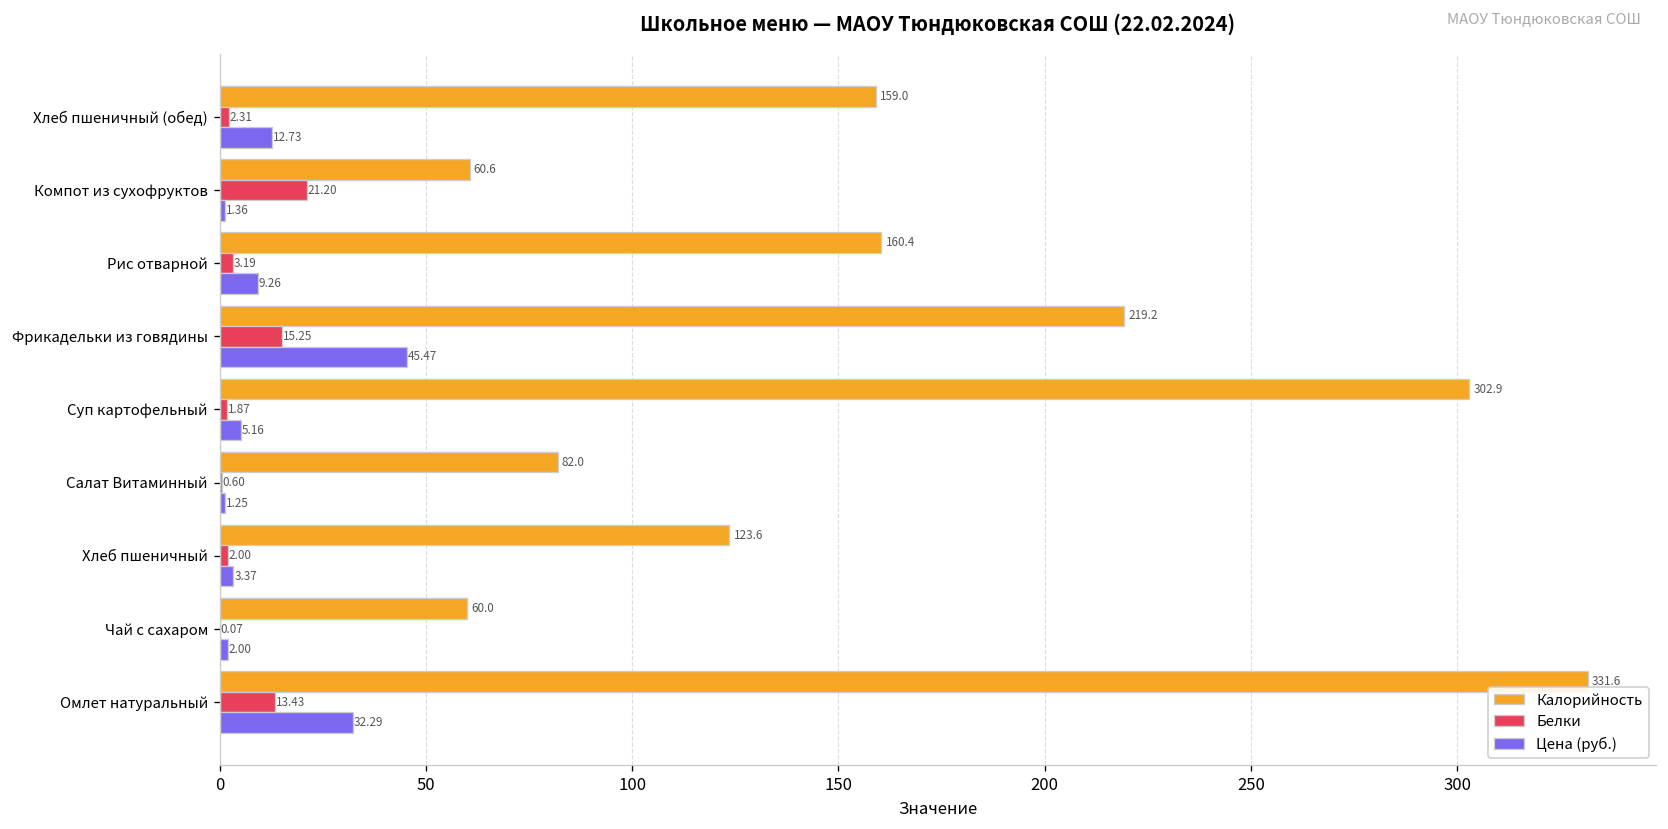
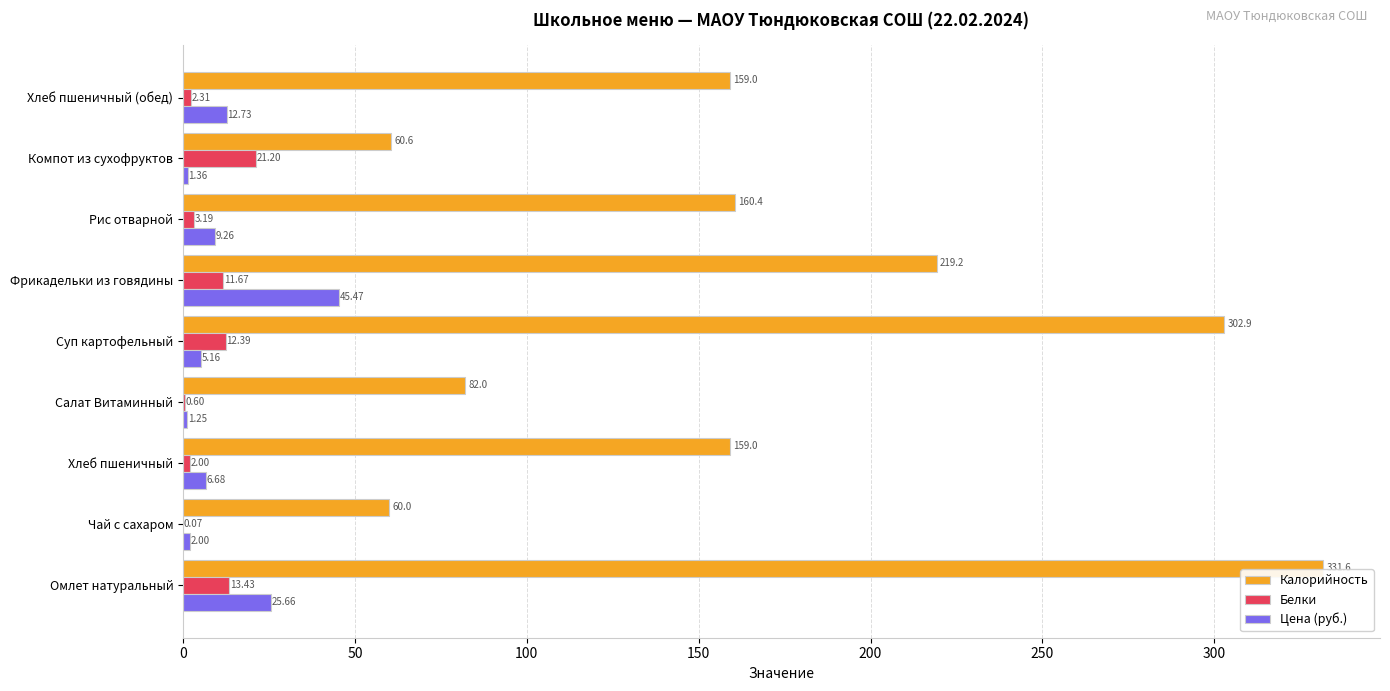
Белки, Фрикадельки из говядины: 15.25 -> 11.67
Белки, Суп картофельный: 1.87 -> 12.39
Калорийность, Хлеб пшеничный: 123.6 -> 159.0
Цена (руб.), Хлеб пшеничный: 3.37 -> 6.68
Цена (руб.), Омлет натуральный: 32.29 -> 25.66
